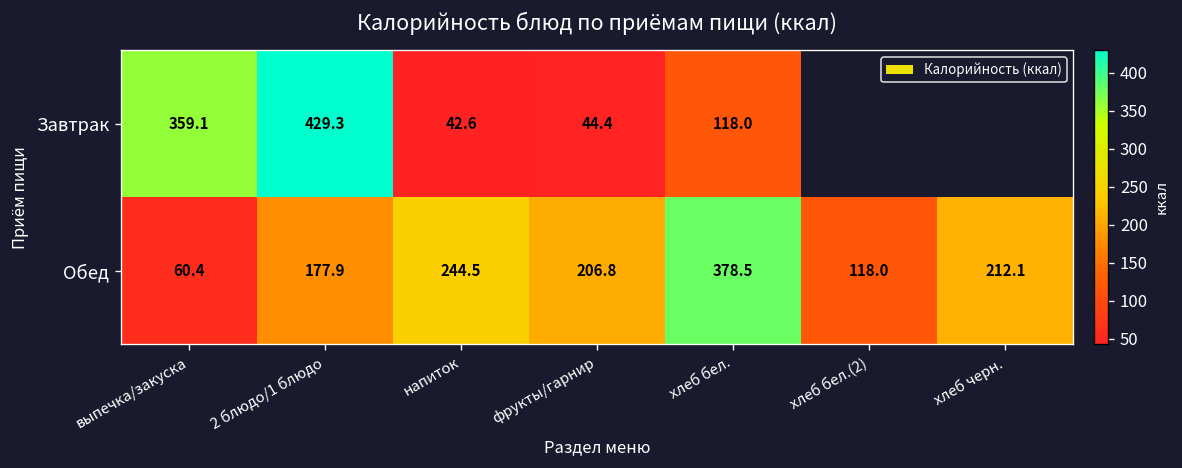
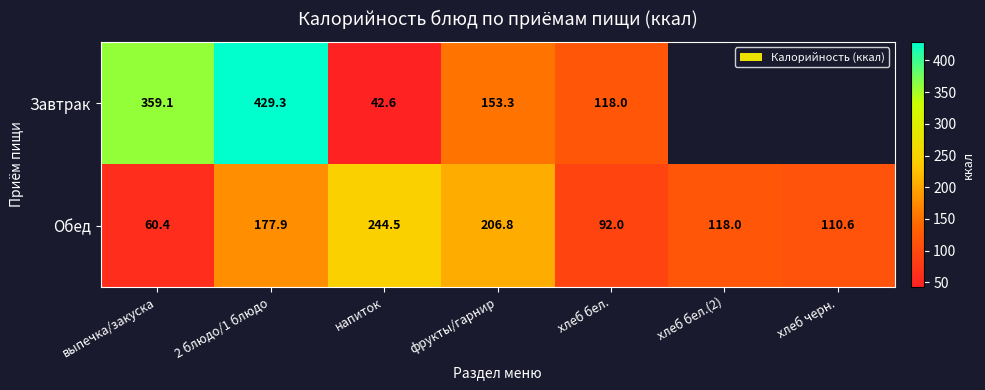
Завтрак, фрукты/гарнир: 44.4 -> 153.3
Обед, хлеб бел.: 378.5 -> 92.0
Обед, хлеб черн.: 212.1 -> 110.6
